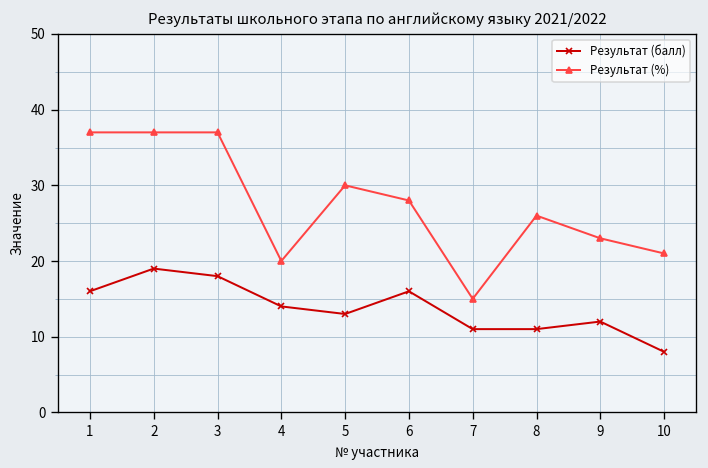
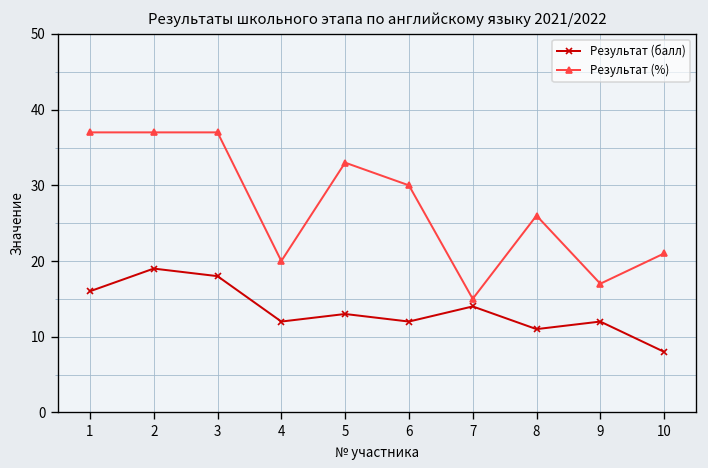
Результат (балл), 4: 14 -> 12
Результат (%), 5: 30 -> 33
Результат (балл), 6: 16 -> 12
Результат (%), 6: 28 -> 30
Результат (балл), 7: 11 -> 14
Результат (%), 9: 23 -> 17
